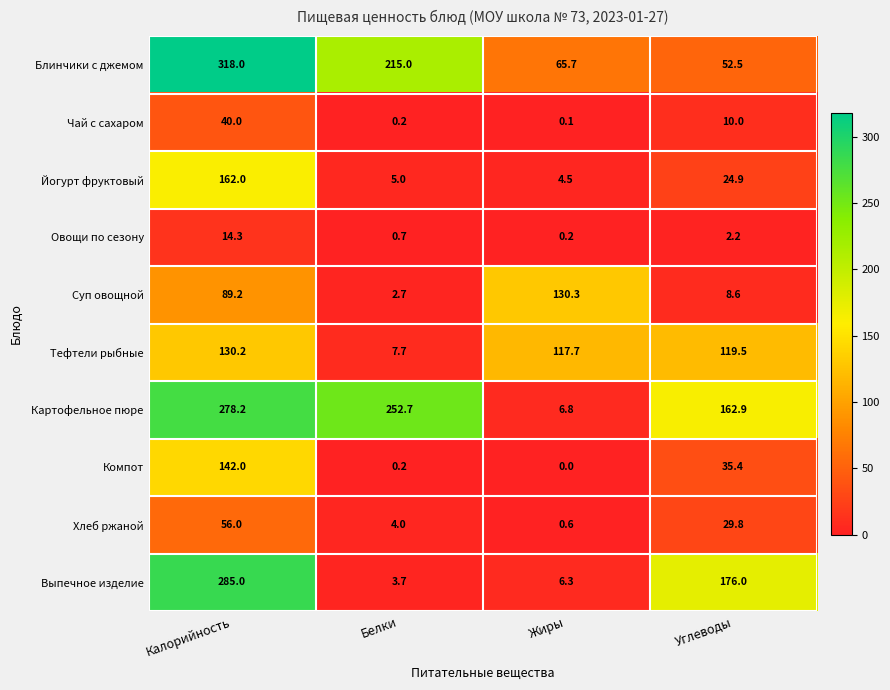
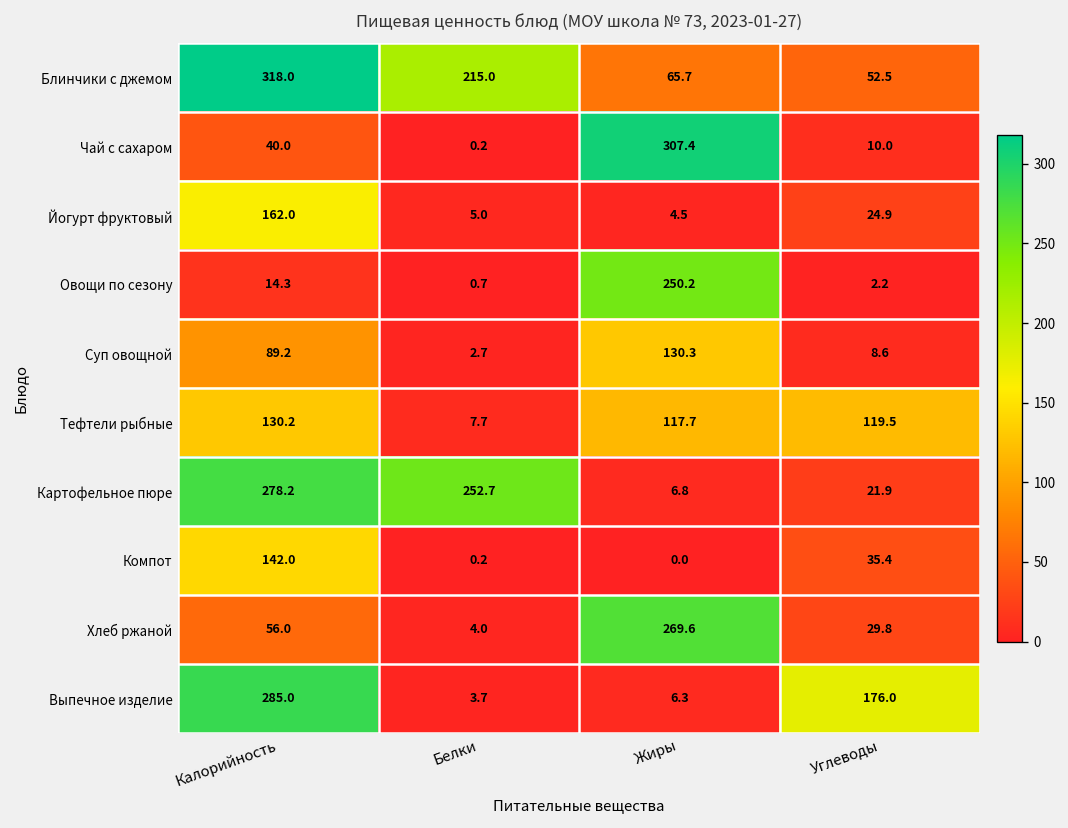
Чай с сахаром, Жиры: 0.1 -> 307.4
Овощи по сезону, Жиры: 0.2 -> 250.2
Картофельное пюре, Углеводы: 162.9 -> 21.9
Хлеб ржаной, Жиры: 0.6 -> 269.6
